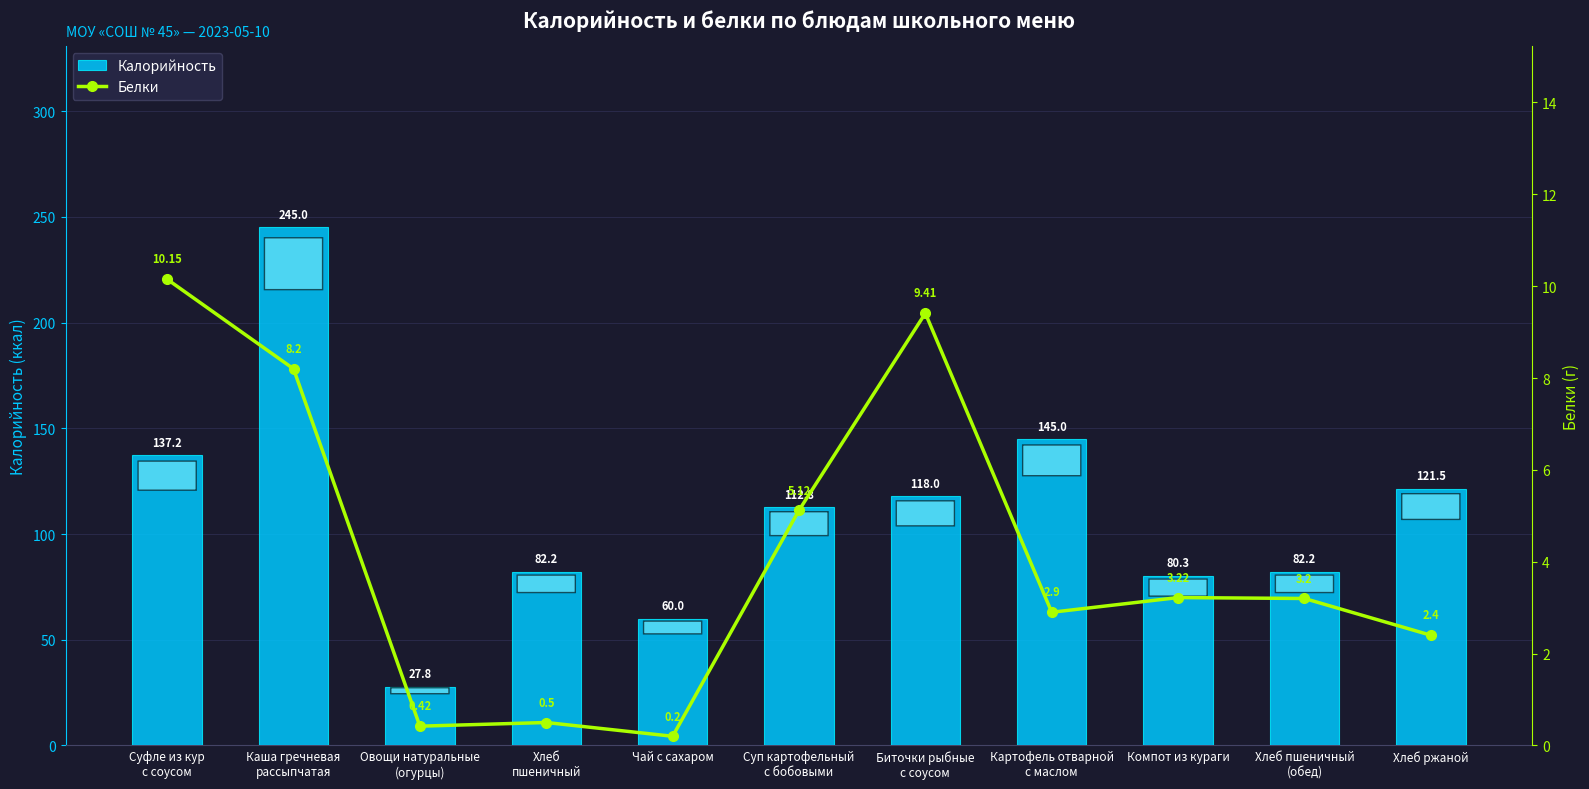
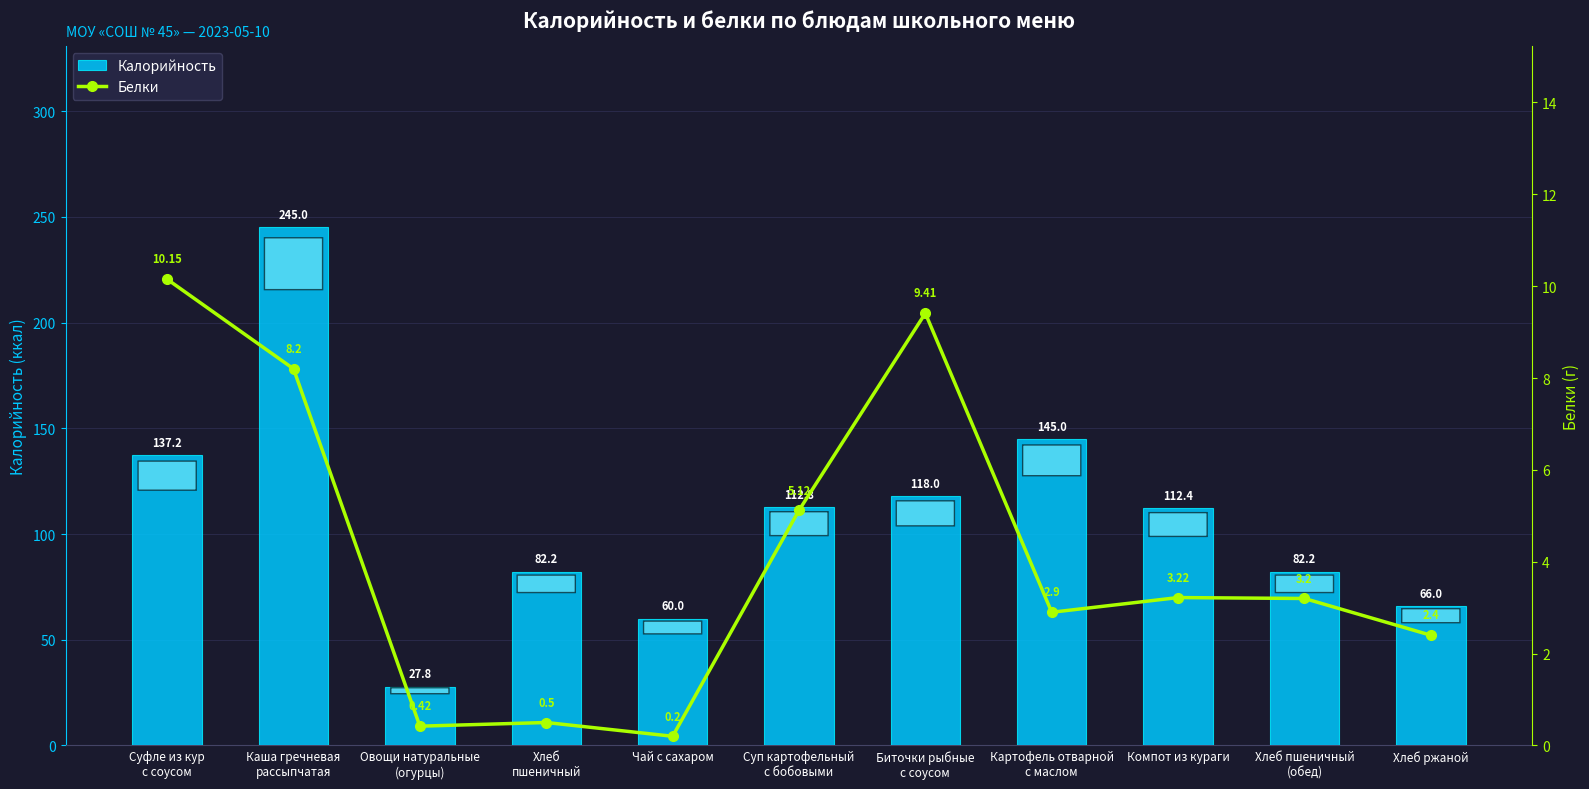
Калорийность, Компот из кураги: 80.3 -> 112.4
Калорийность, Хлеб ржаной: 121.5 -> 66.0
